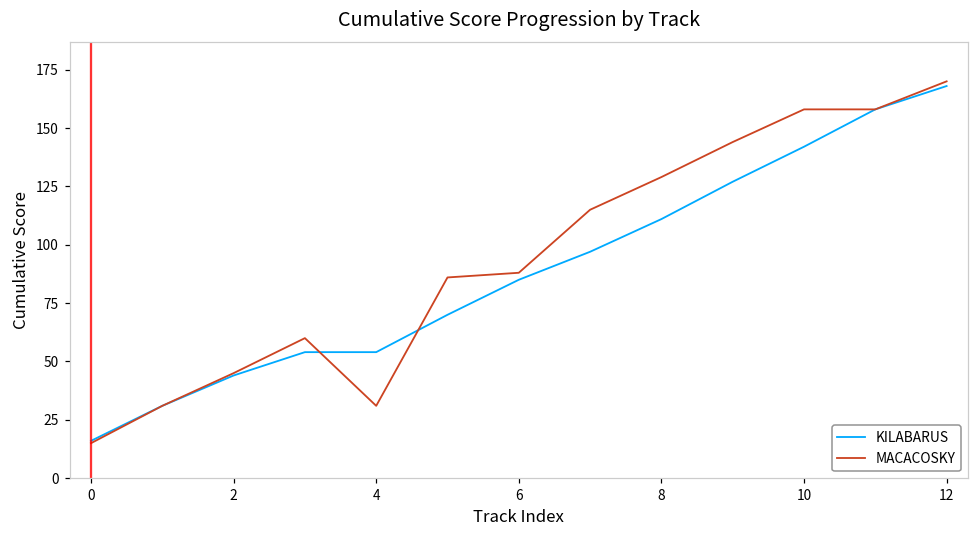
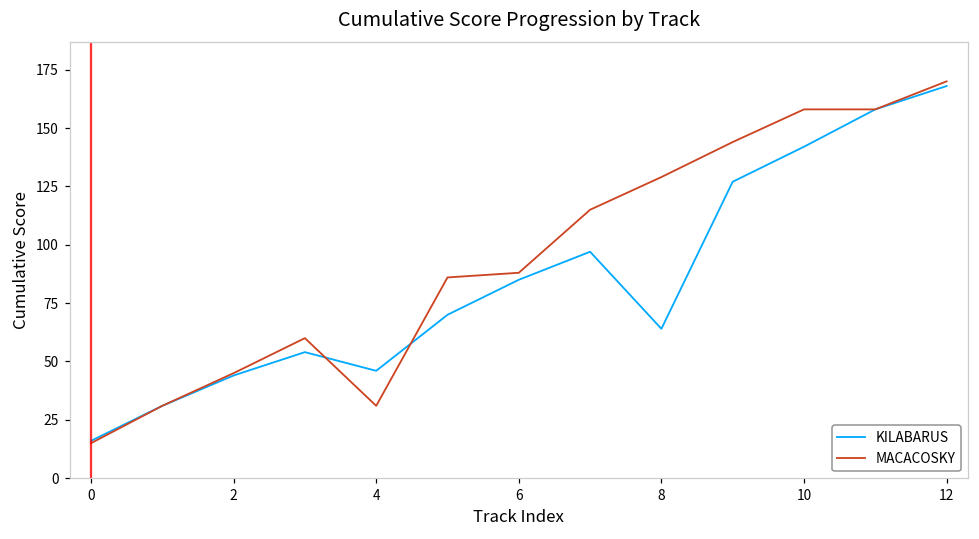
KILABARUS, 4: 54 -> 46
KILABARUS, 8: 111 -> 64
